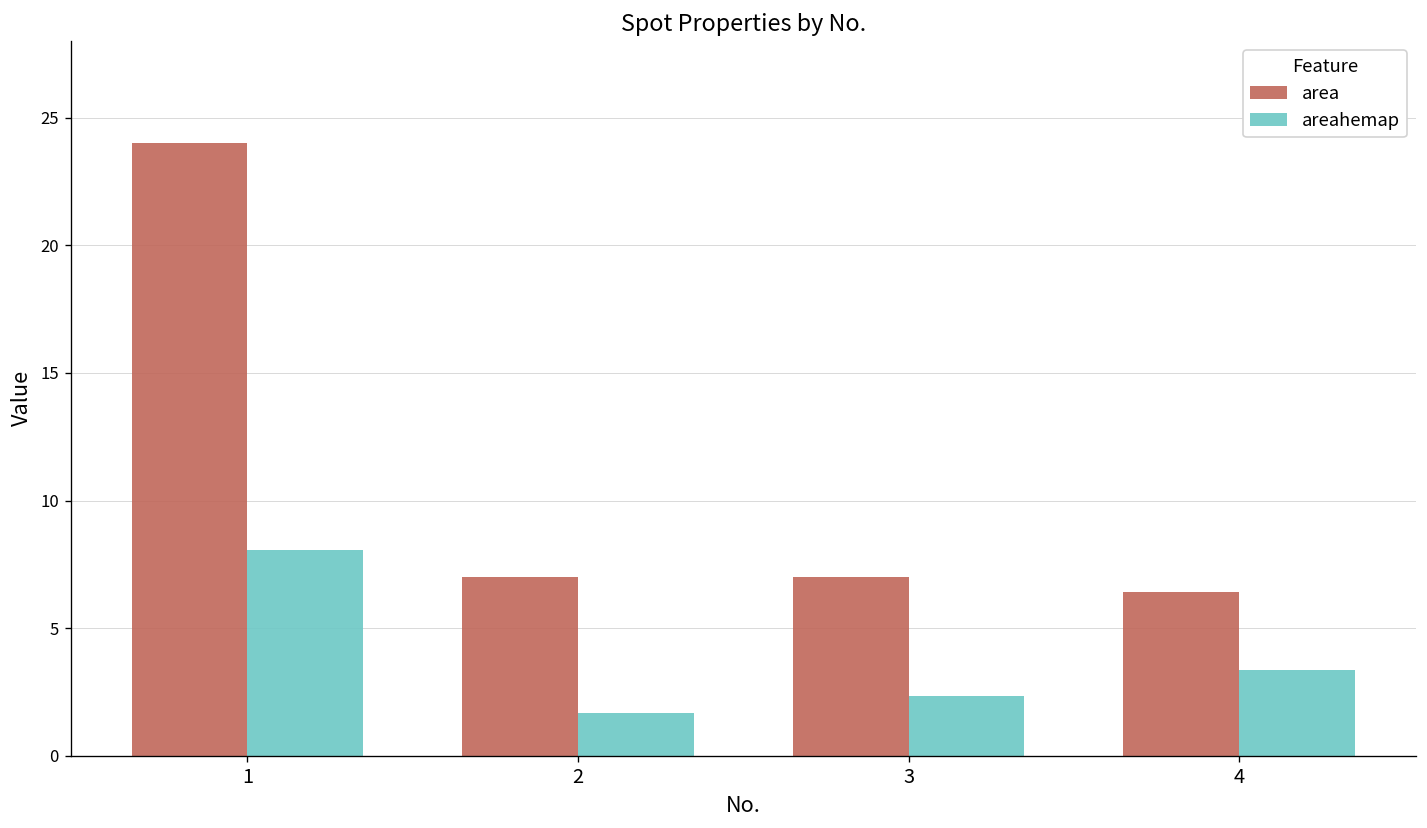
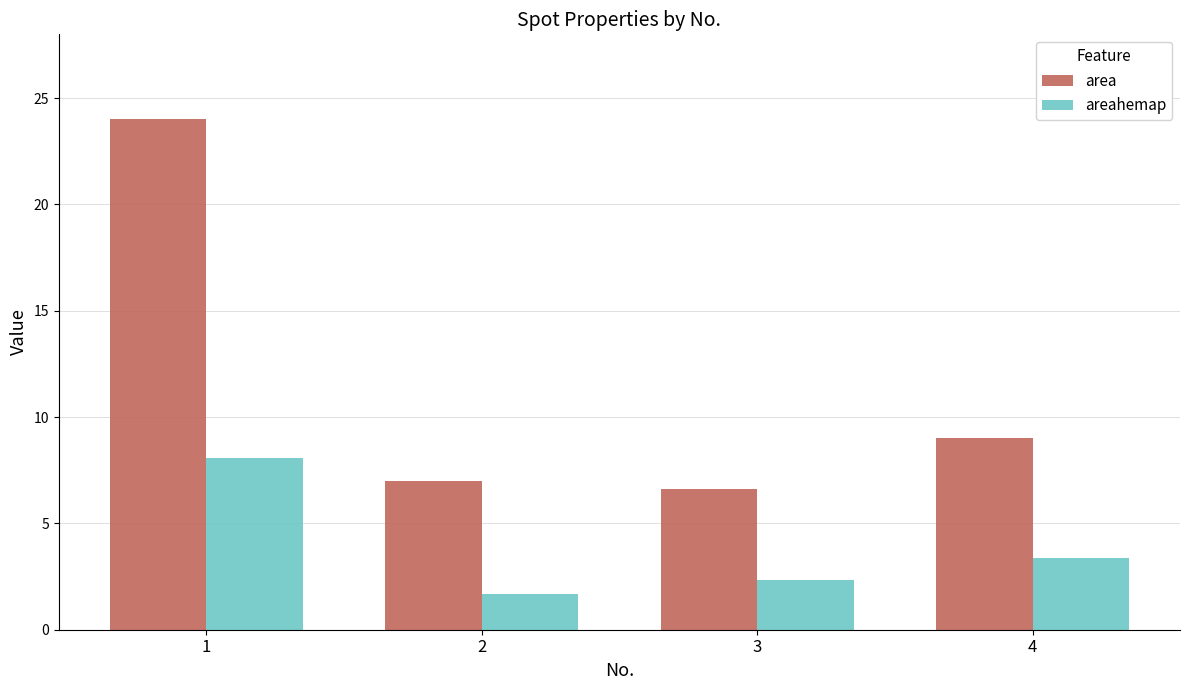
area, 3: 7.0 -> 6.6
area, 4: 6.4 -> 9.0
